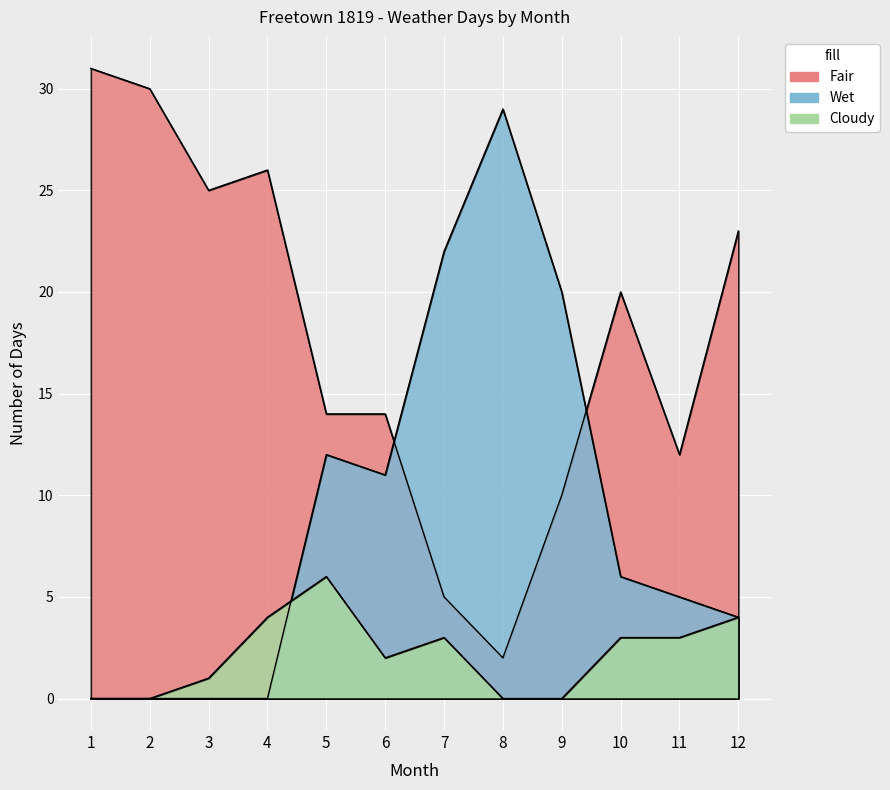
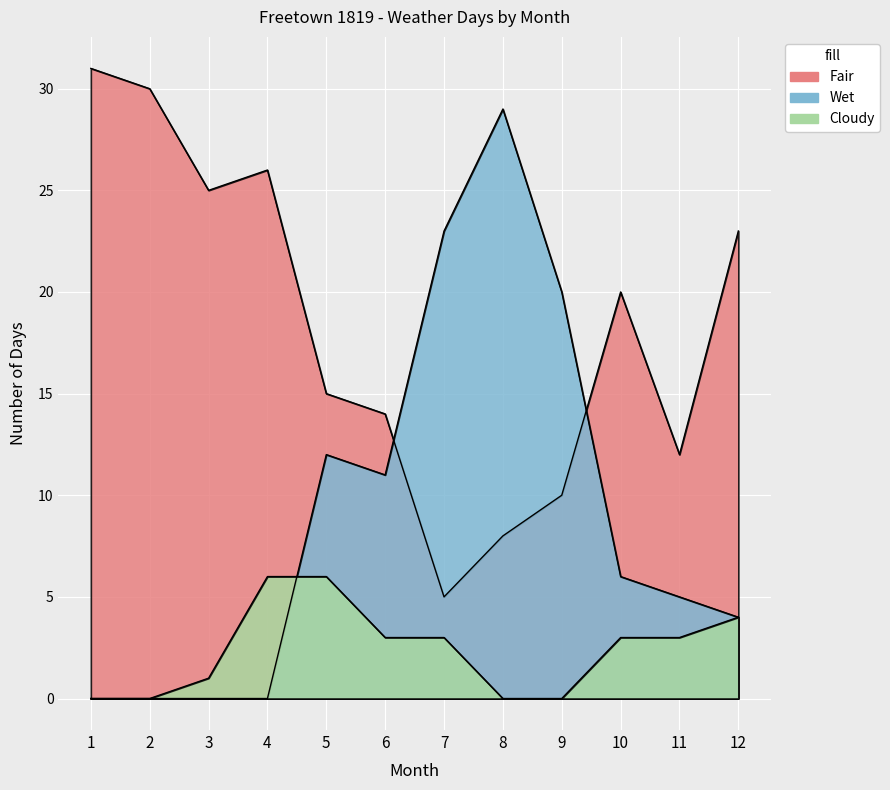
Cloudy, 4: 4 -> 6
Fair, 5: 14 -> 15
Cloudy, 6: 2 -> 3
Wet, 7: 22 -> 23
Fair, 8: 2 -> 8
